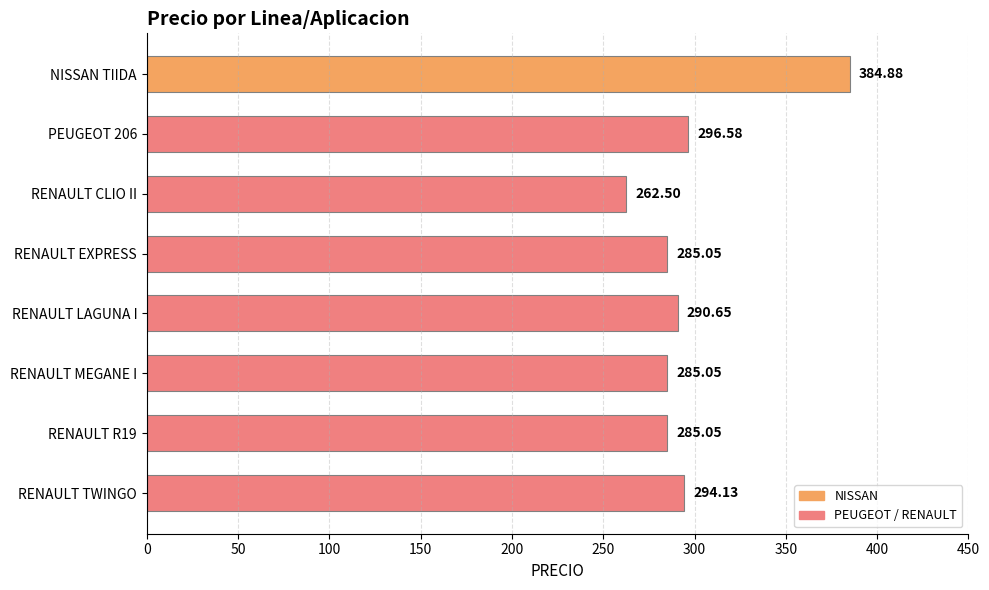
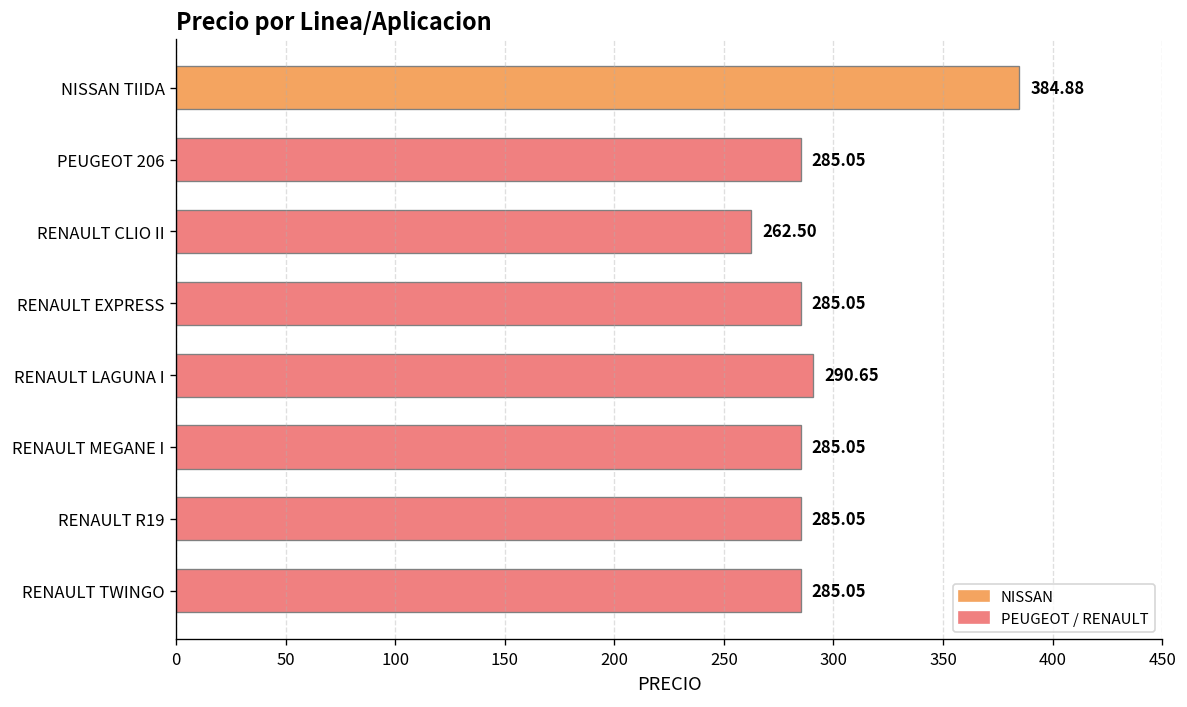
PEUGEOT 206: 296.58 -> 285.05
RENAULT TWINGO: 294.13 -> 285.05
